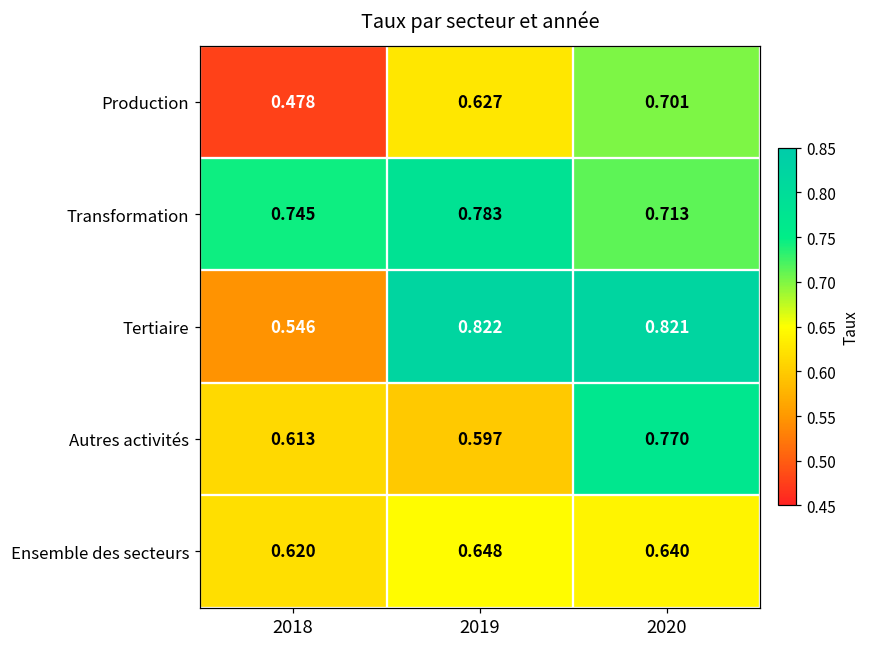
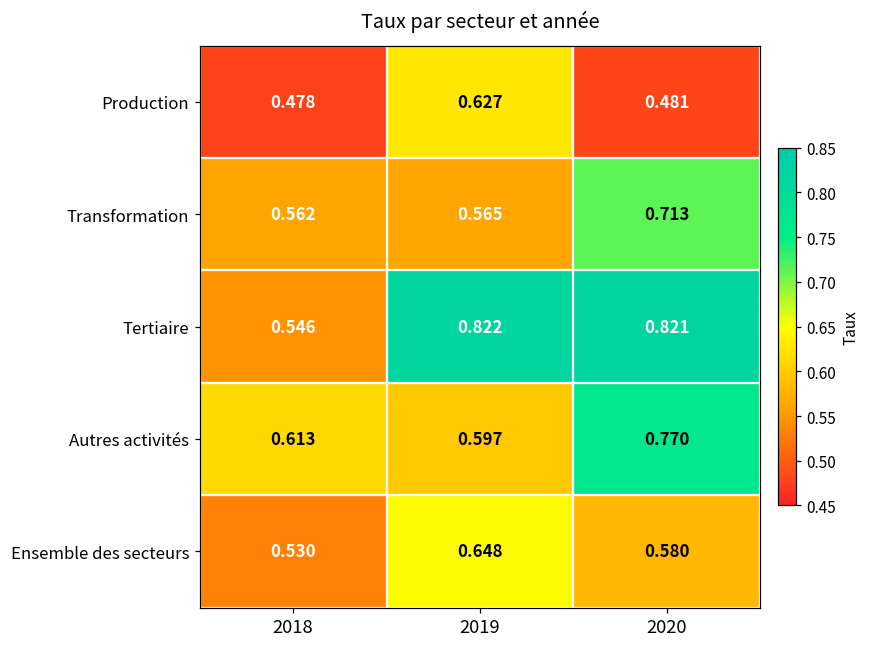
Production, 2020: 0.701 -> 0.481
Transformation, 2018: 0.745 -> 0.562
Transformation, 2019: 0.783 -> 0.565
Ensemble des secteurs, 2018: 0.620 -> 0.530
Ensemble des secteurs, 2020: 0.640 -> 0.580
